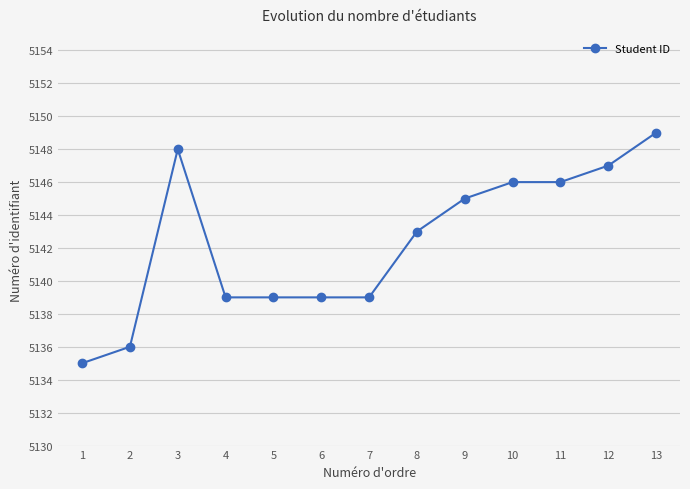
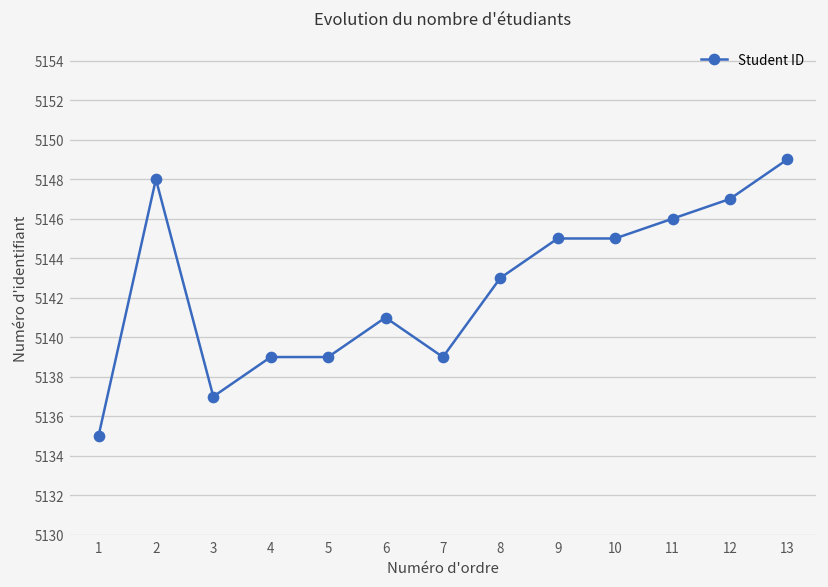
2: 5136 -> 5148
3: 5148 -> 5137
6: 5139 -> 5141
10: 5146 -> 5145
